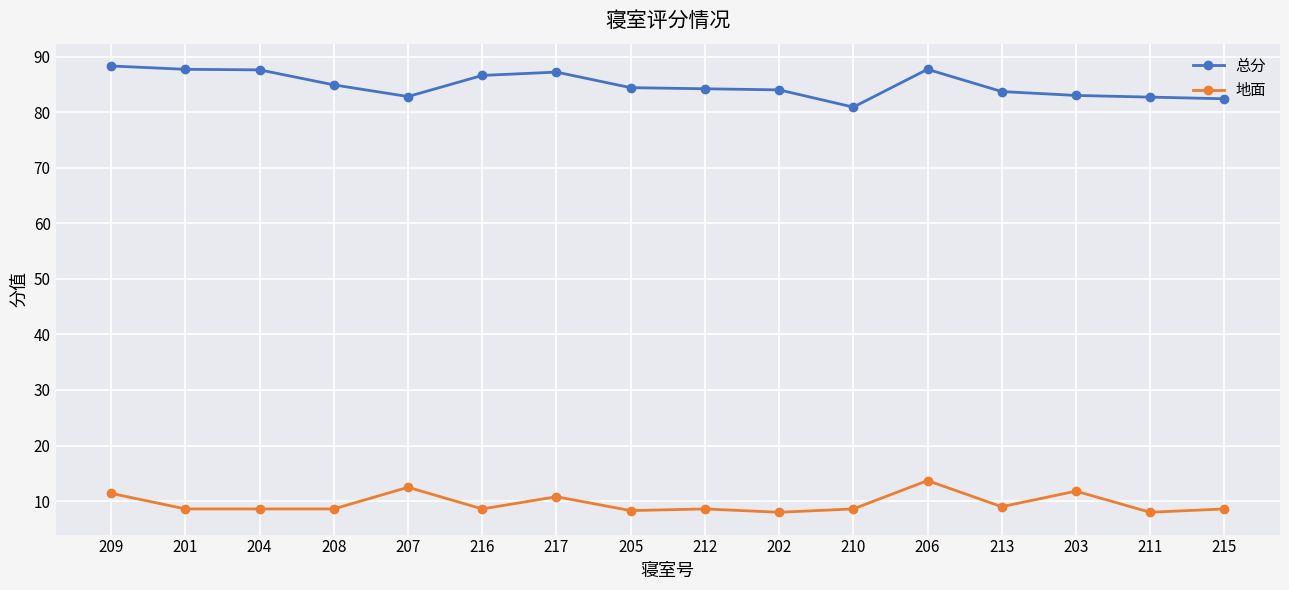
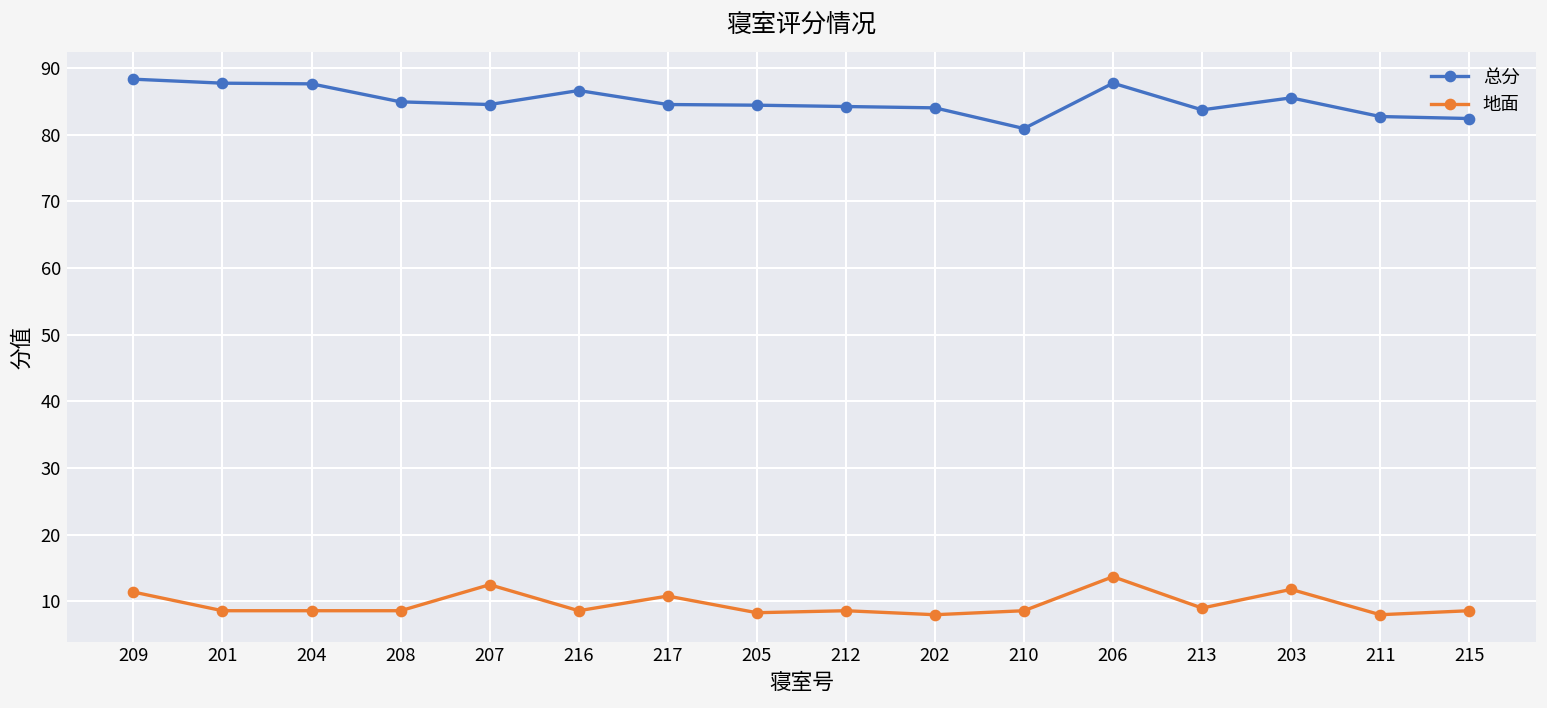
总分, 207: 83 -> 85
总分, 217: 87 -> 85
总分, 203: 83 -> 86
